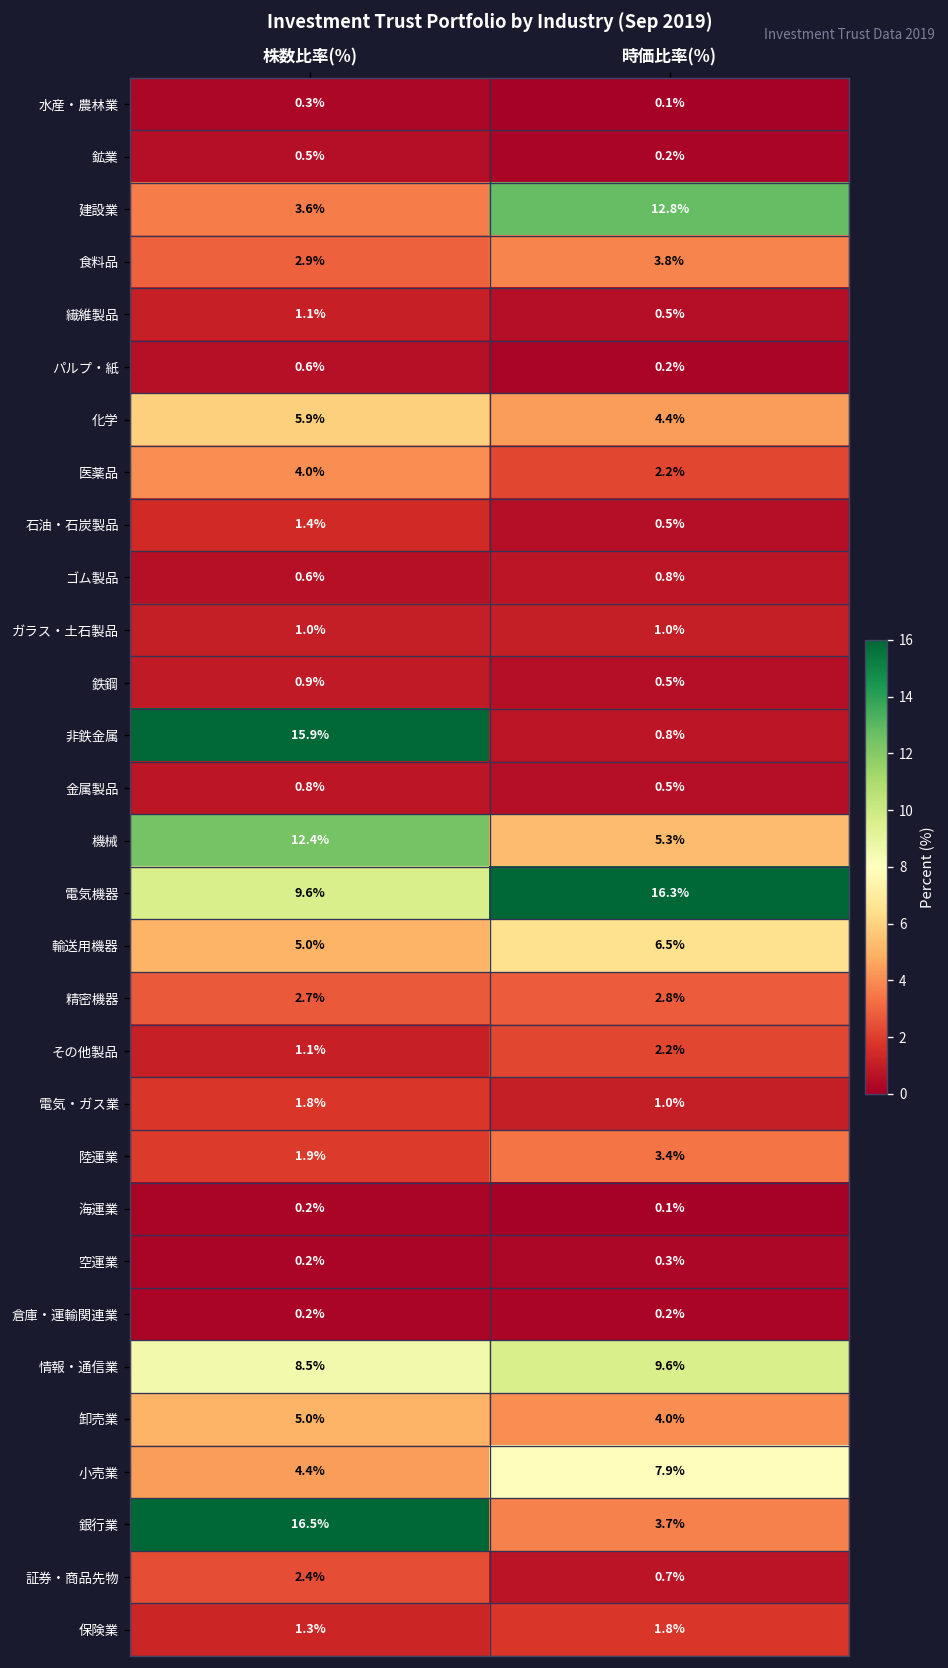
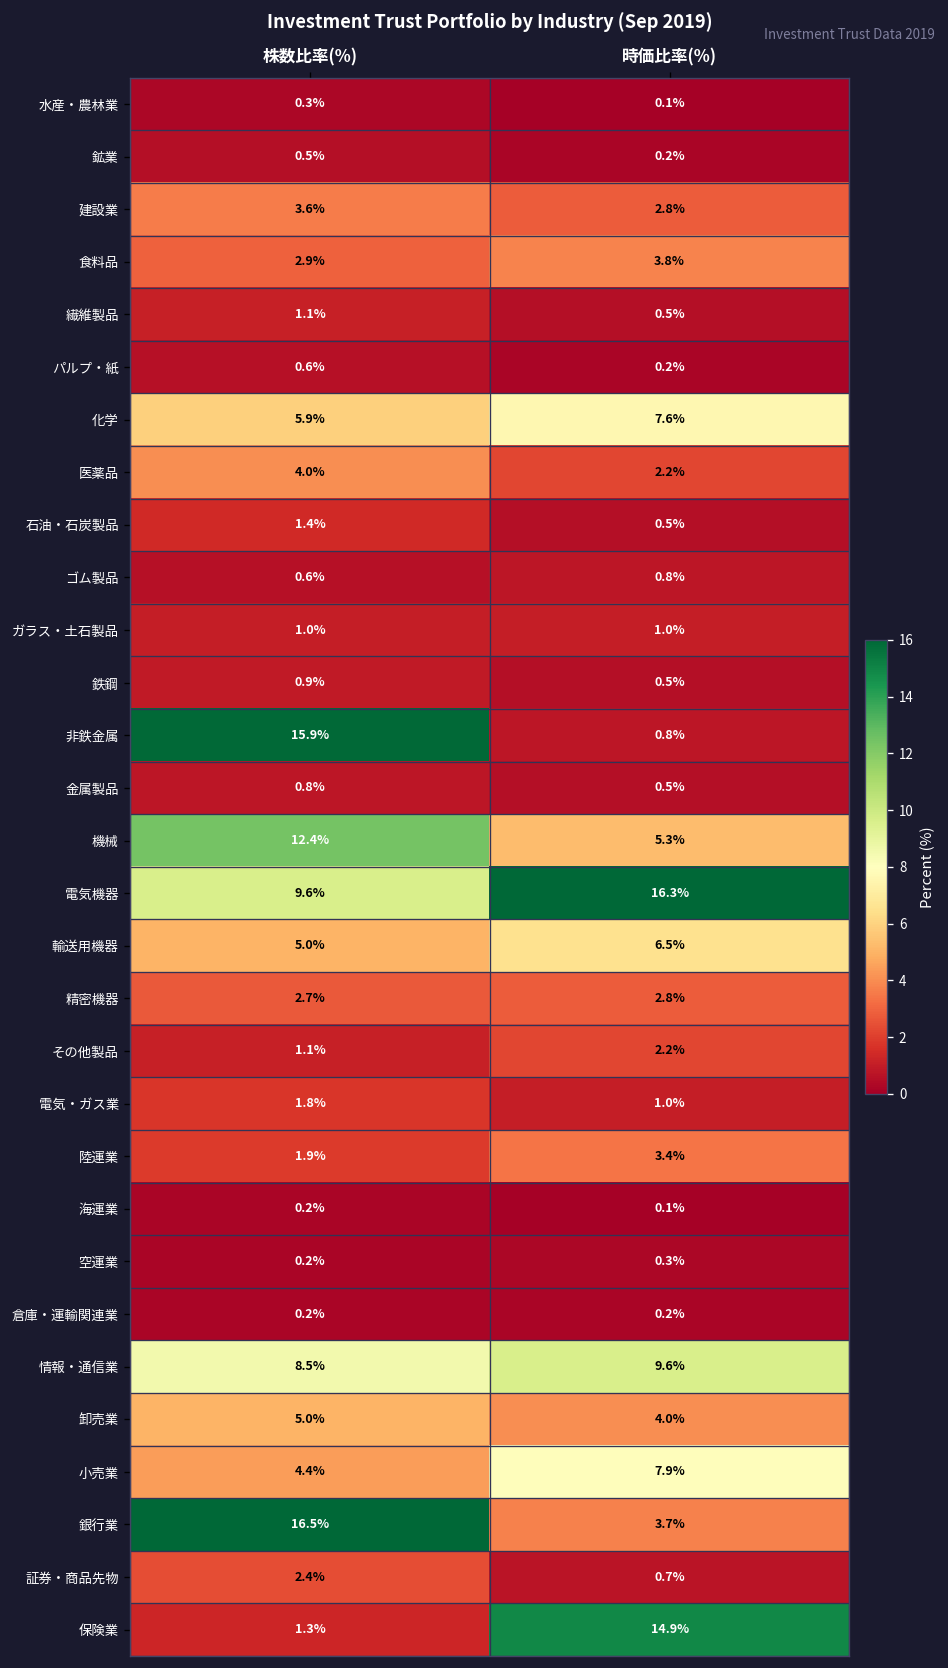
建設業, 時価比率(%): 12.8% -> 2.8%
化学, 時価比率(%): 4.4% -> 7.6%
保険業, 時価比率(%): 1.8% -> 14.9%
